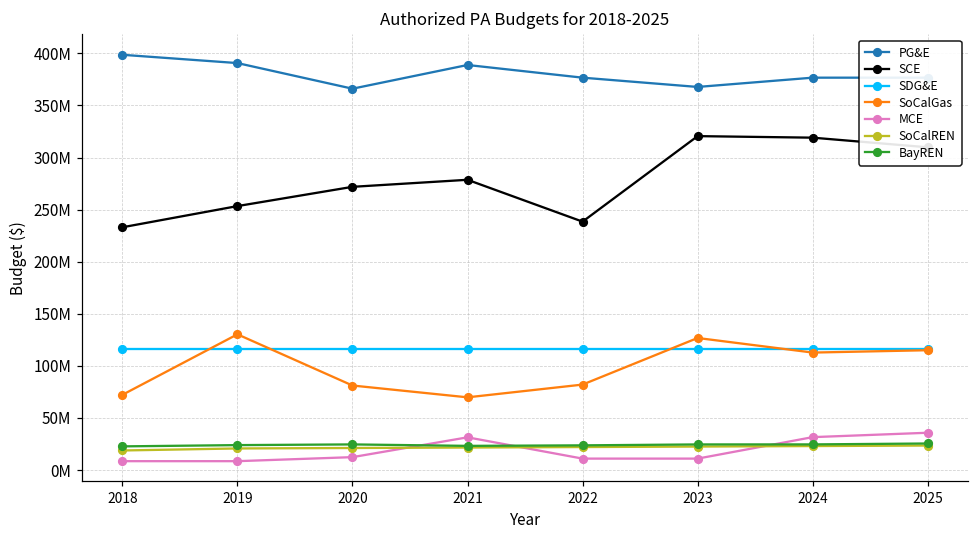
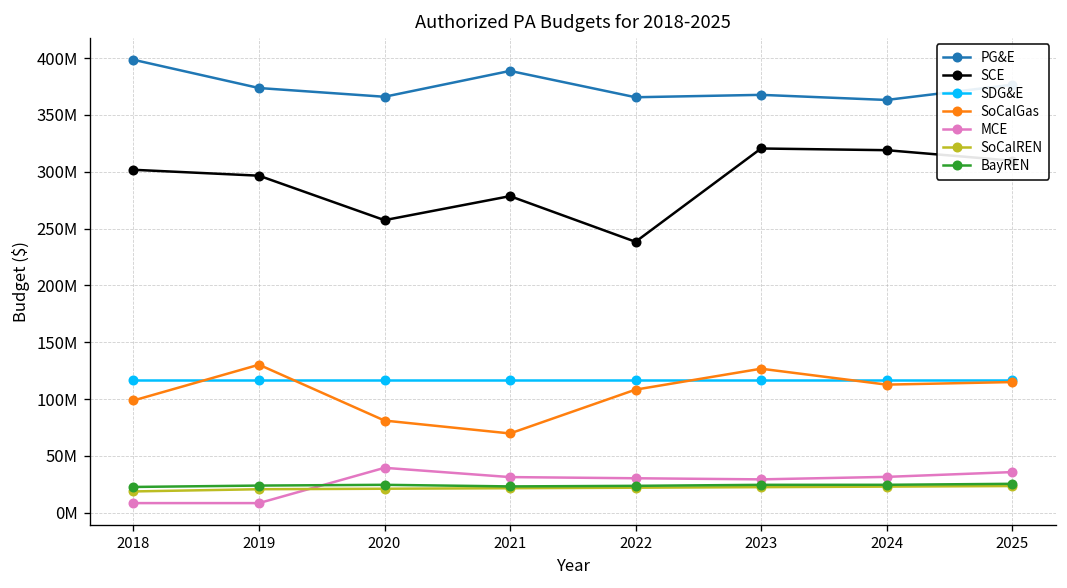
SCE, 2018: 230000000 -> 300000000
SoCalGas, 2018: 70000000 -> 100000000
PG&E, 2019: 390000000 -> 370000000
SCE, 2019: 250000000 -> 300000000
SCE, 2020: 270000000 -> 260000000
MCE, 2020: 10000000 -> 40000000
PG&E, 2022: 380000000 -> 370000000
SoCalGas, 2022: 80000000 -> 110000000
MCE, 2022: 10000000 -> 30000000
MCE, 2023: 10000000 -> 30000000
PG&E, 2024: 380000000 -> 360000000
